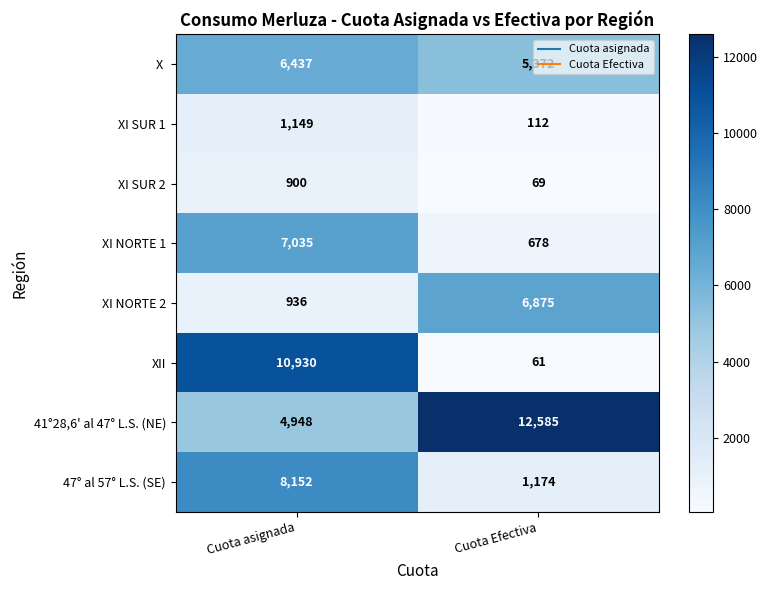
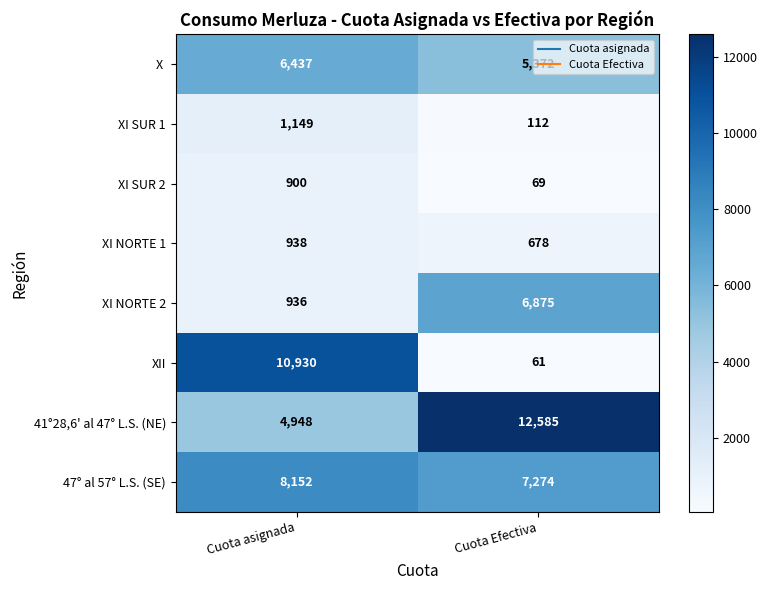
XI NORTE 1, Cuota asignada: 7,035 -> 938
47° al 57° L.S. (SE), Cuota Efectiva: 1,174 -> 7,274
